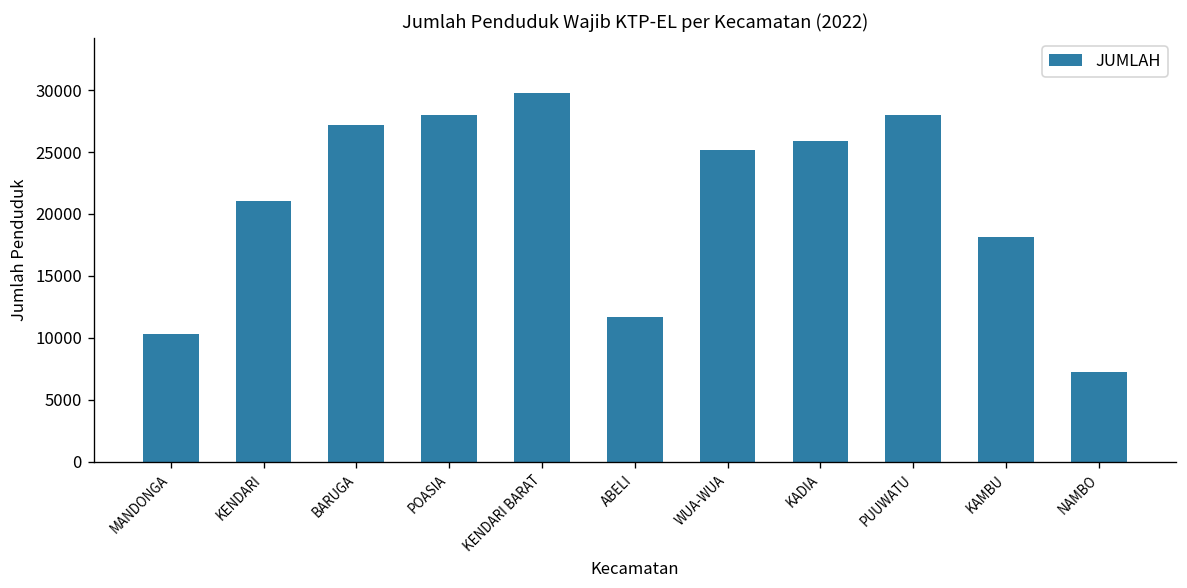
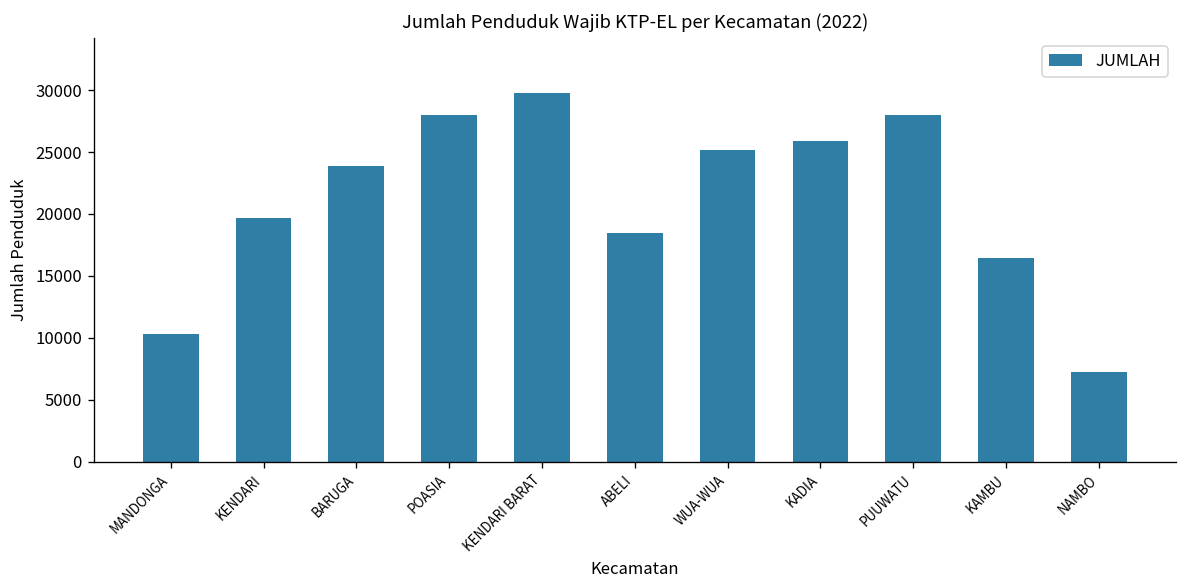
KENDARI: 21000 -> 19700
BARUGA: 27200 -> 23900
ABELI: 11700 -> 18400
KAMBU: 18200 -> 16400
